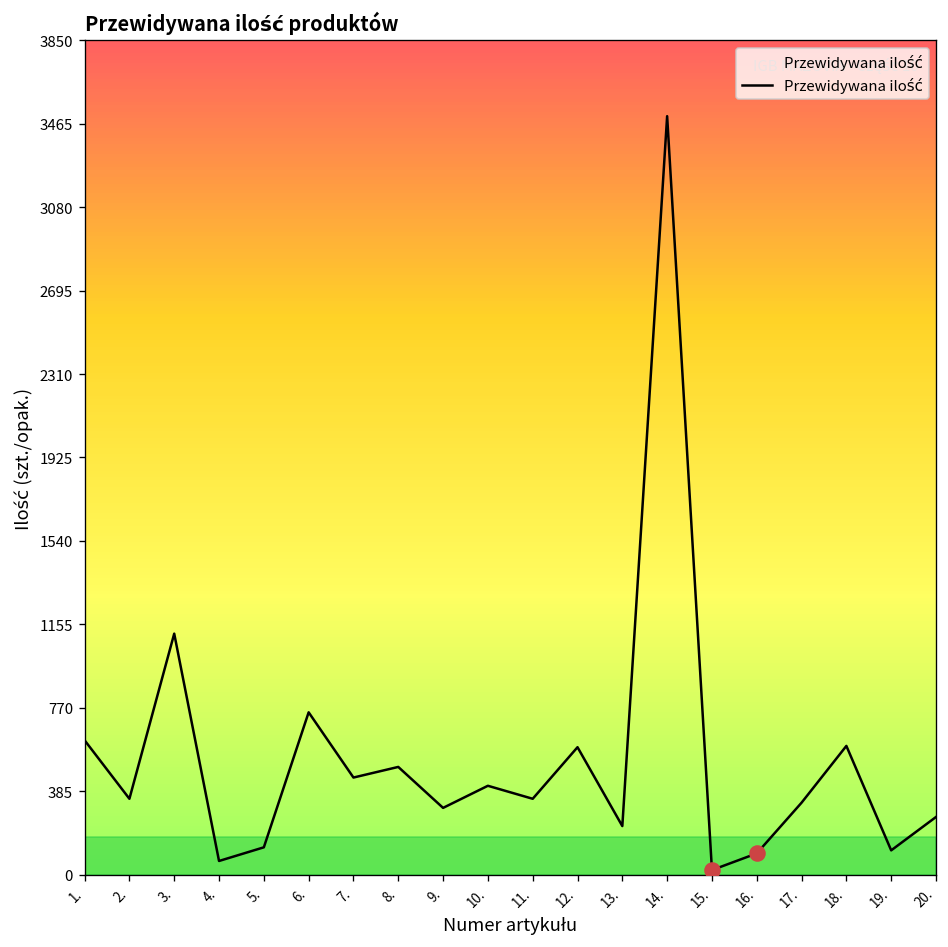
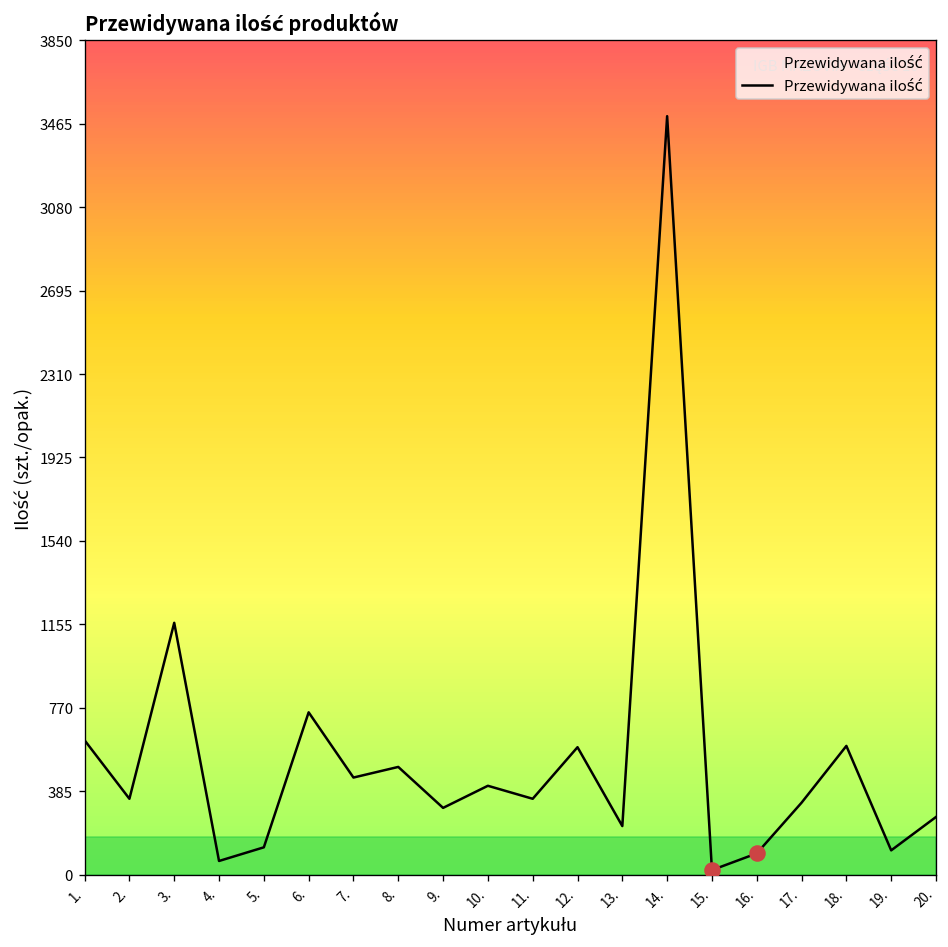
Przewidywana ilość, 3.: 1110 -> 1160
